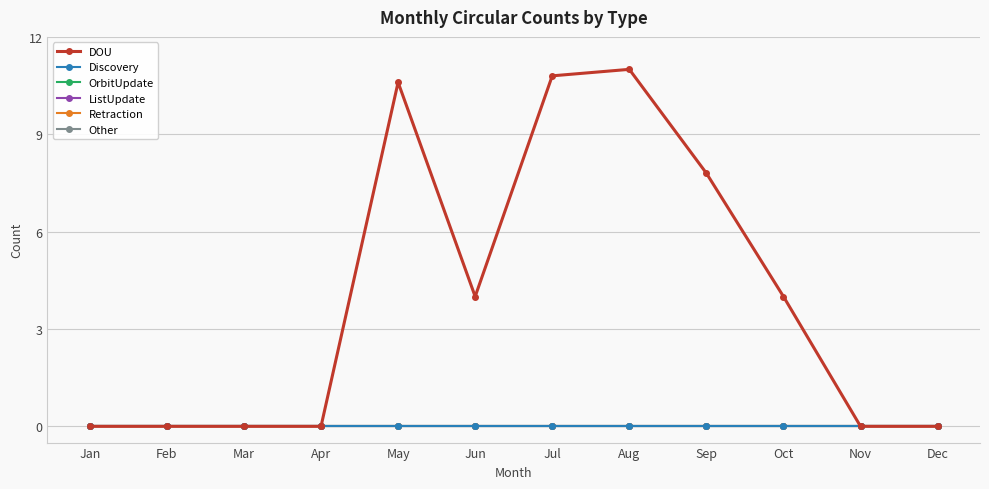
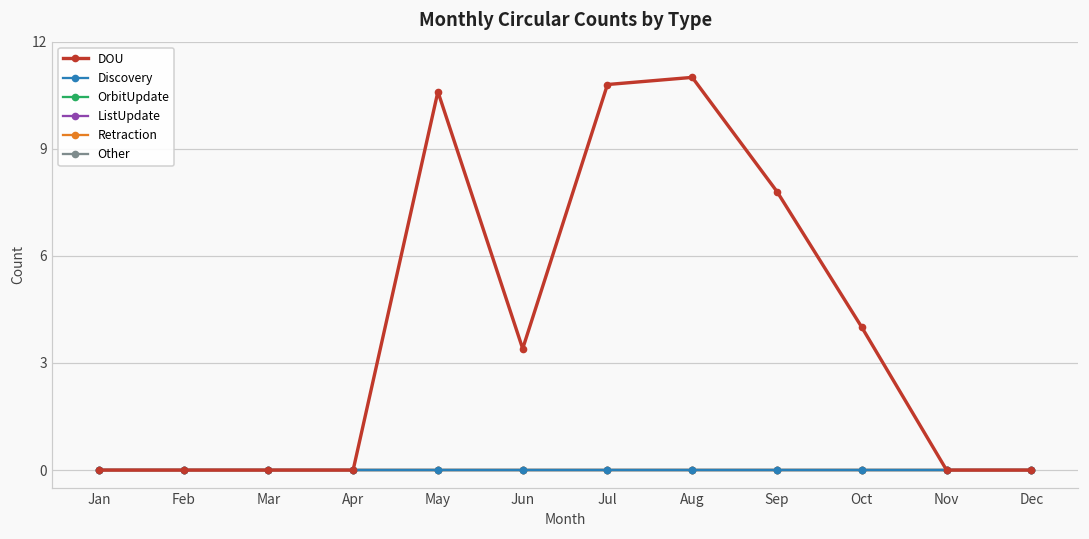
DOU, Jun: 4.0 -> 3.4
